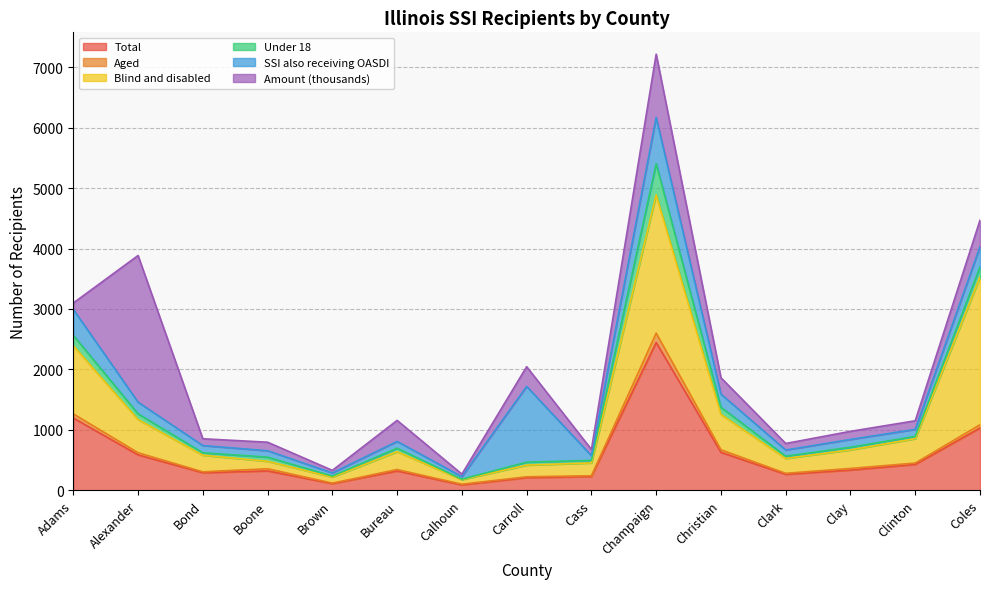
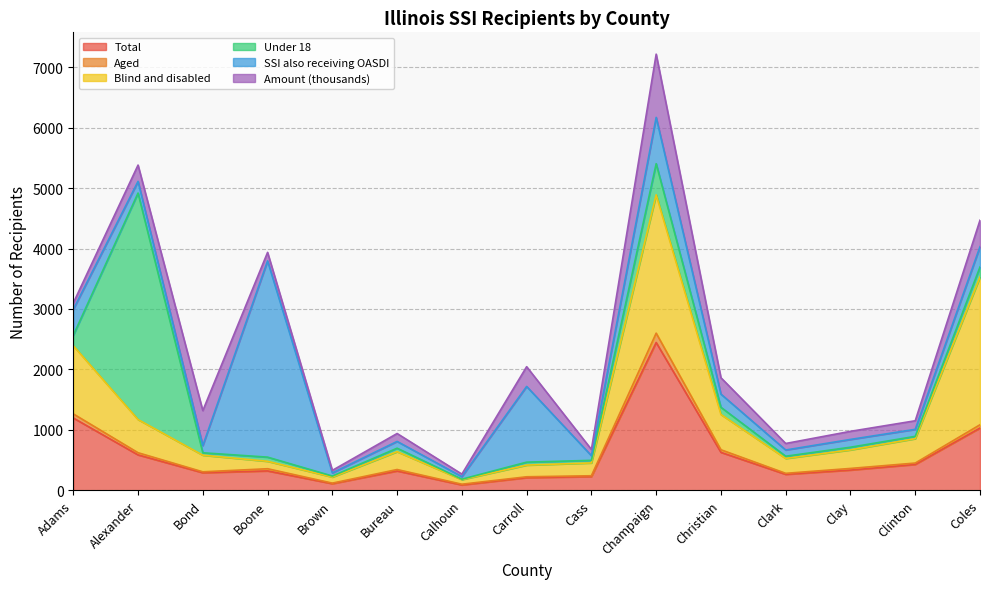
Under 18, Alexander: 100 -> 3700
Amount (thousands), Alexander: 2400 -> 300
Amount (thousands), Bond: 100 -> 600
SSI also receiving OASDI, Boone: 100 -> 3200
Amount (thousands), Bureau: 300 -> 100
